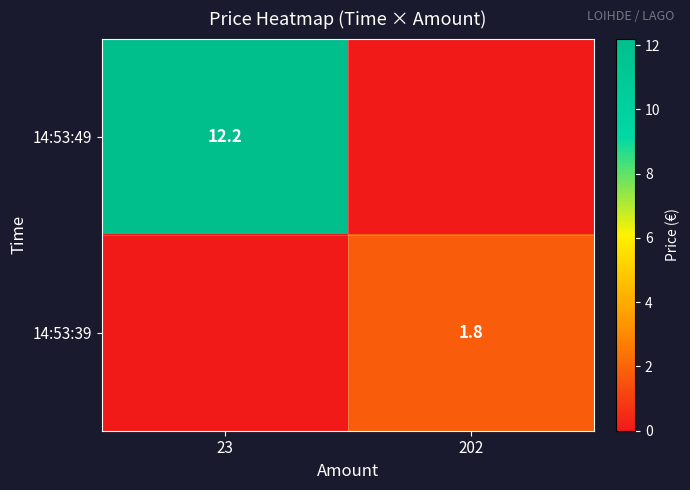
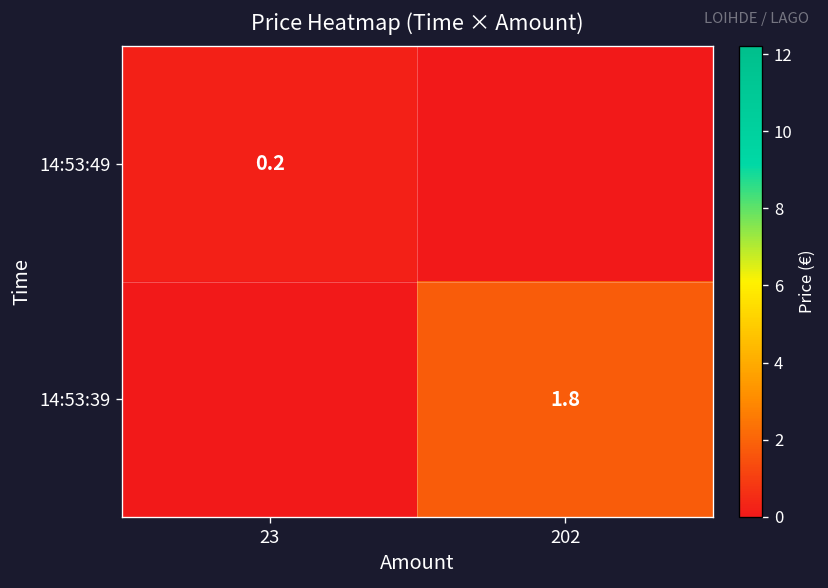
14:53:49, 23: 12.2 -> 0.2
